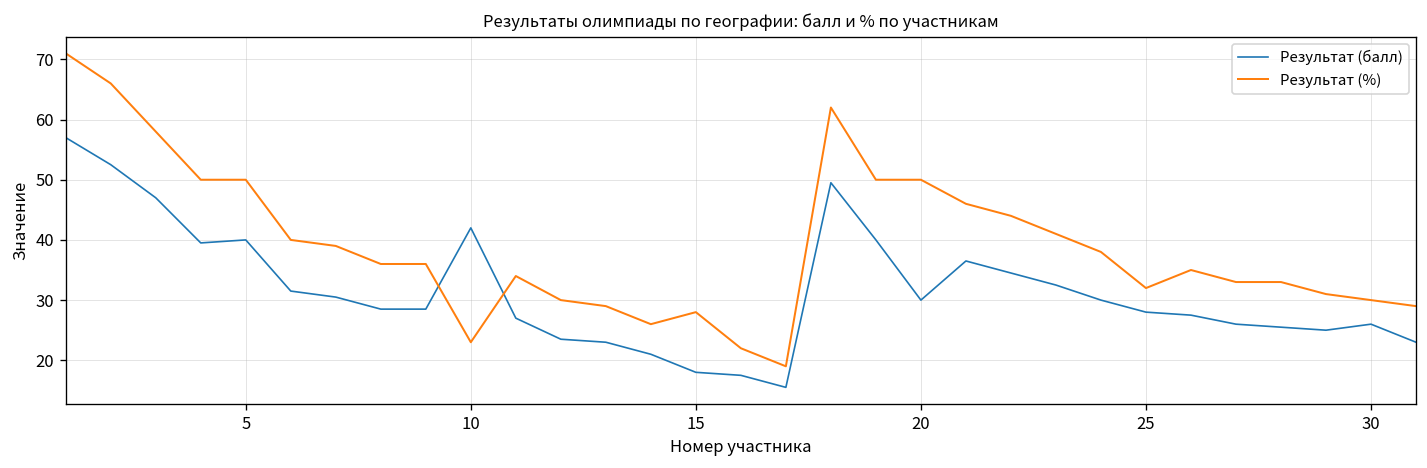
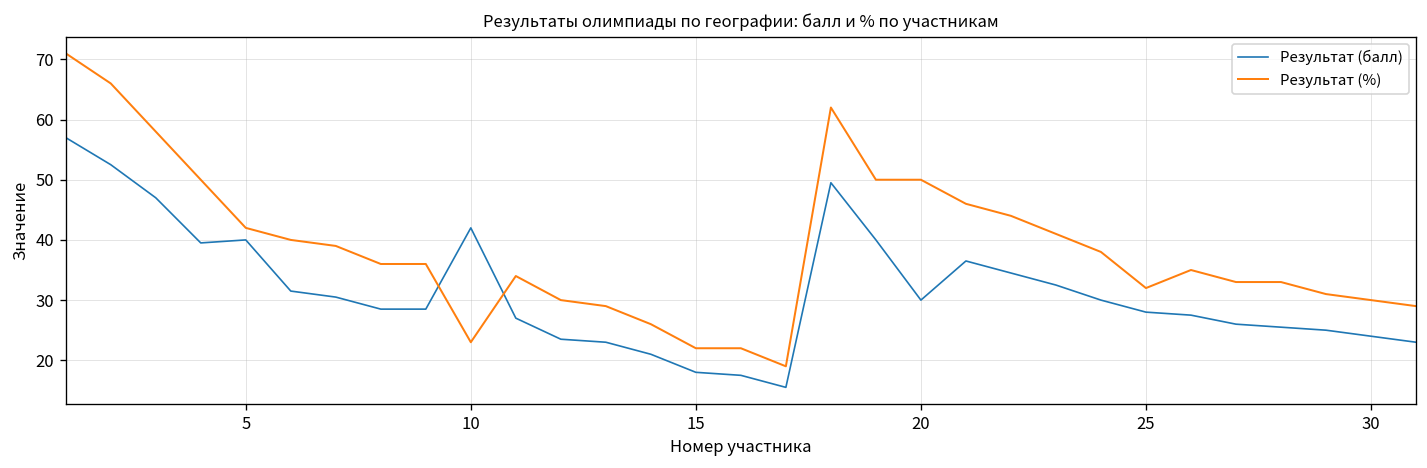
Результат (%), 5: 50 -> 42
Результат (%), 15: 28 -> 22
Результат (балл), 30: 26 -> 24
